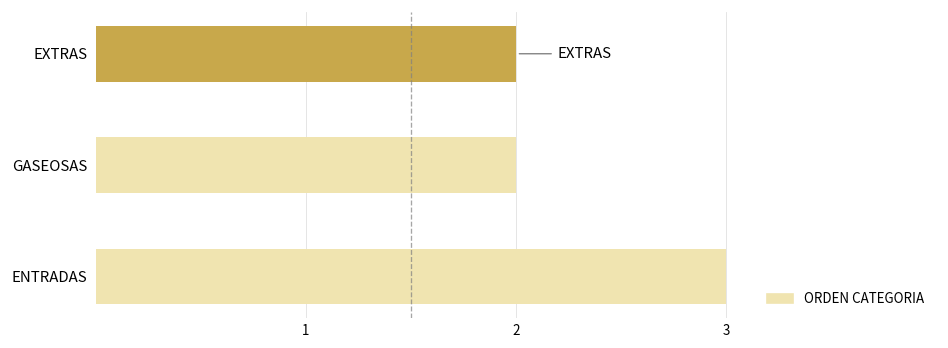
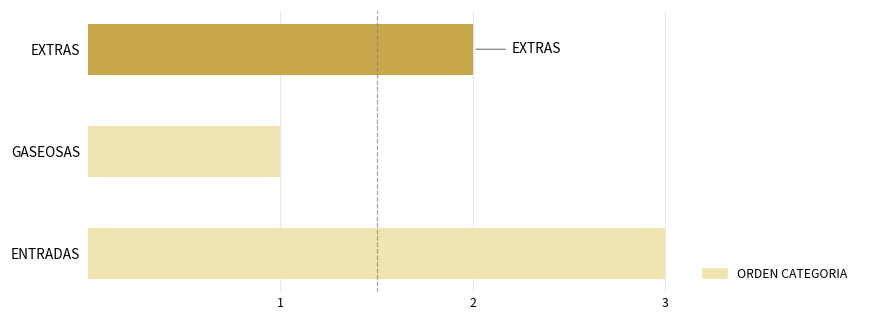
GASEOSAS: 2 -> 1
